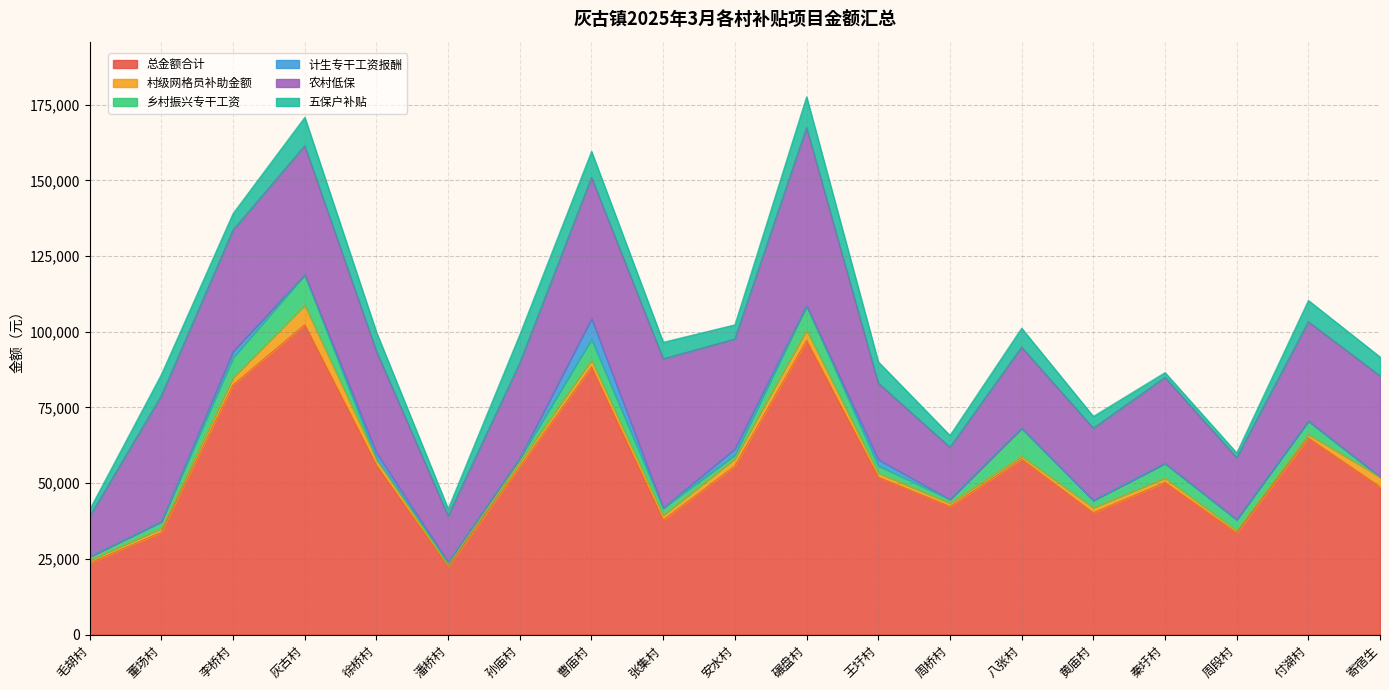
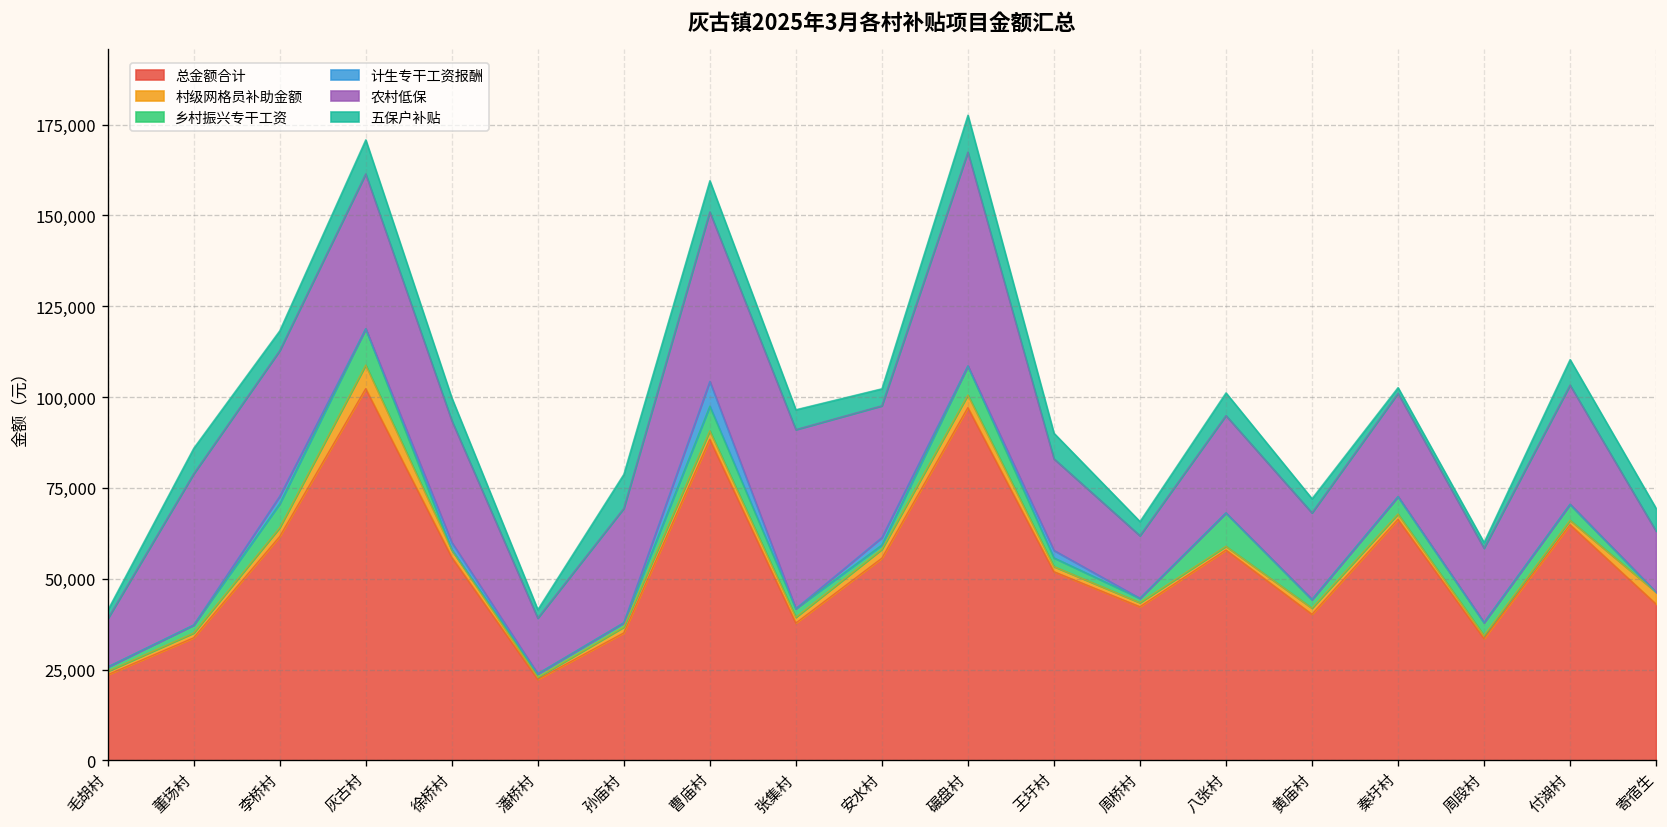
总金额合计, 李桥村: 82,000 -> 62,000
总金额合计, 孙庙村: 55,000 -> 35,000
总金额合计, 秦圩村: 50,000 -> 66,000
总金额合计, 寄宿生: 49,000 -> 43,000
农村低保, 寄宿生: 33,000 -> 17,000
